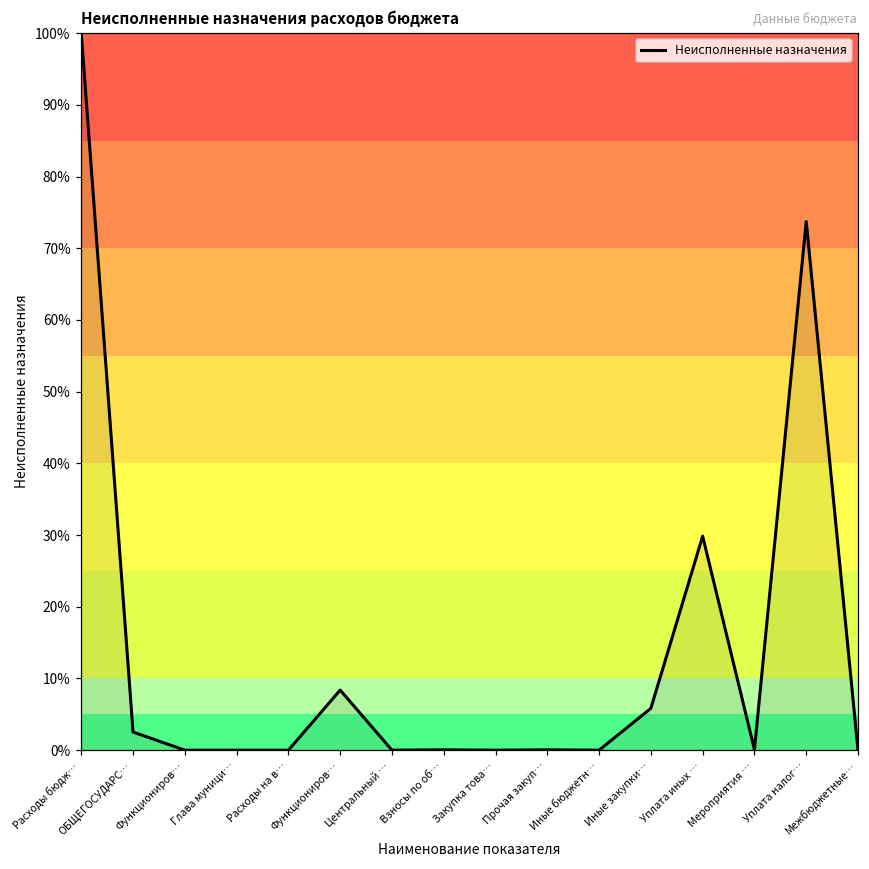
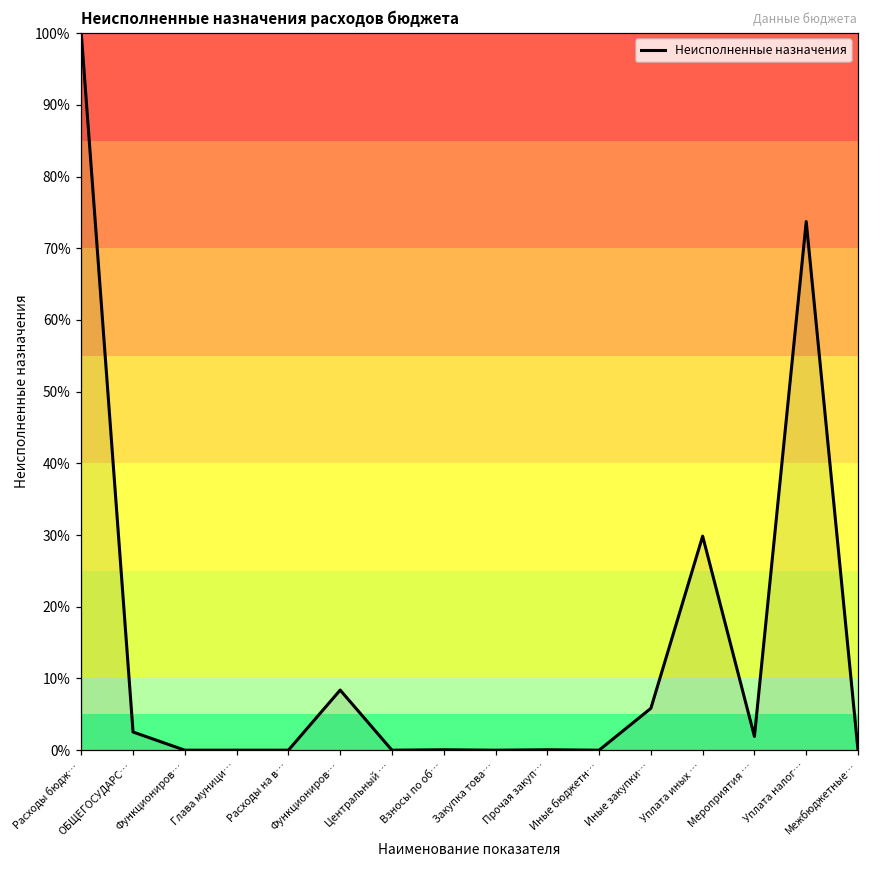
Мероприятия …: 0% -> 2%
